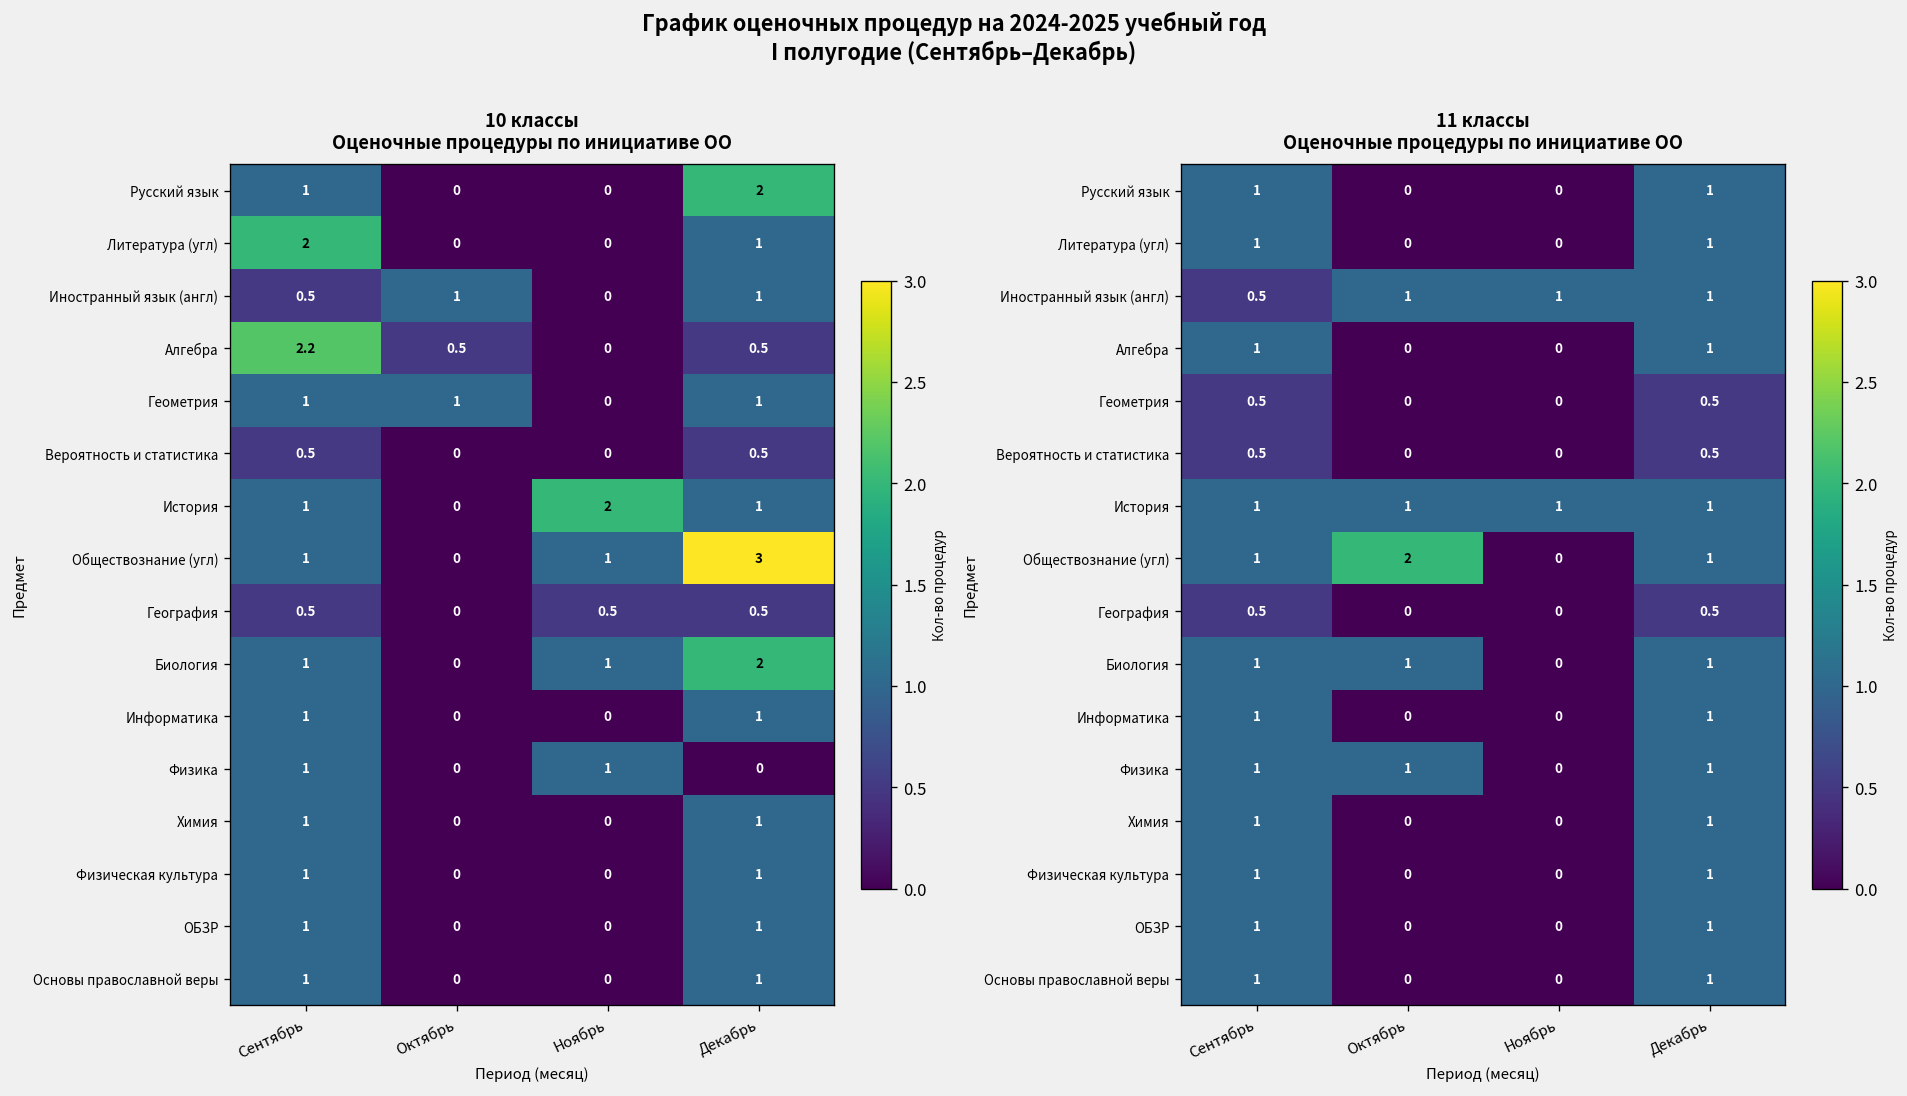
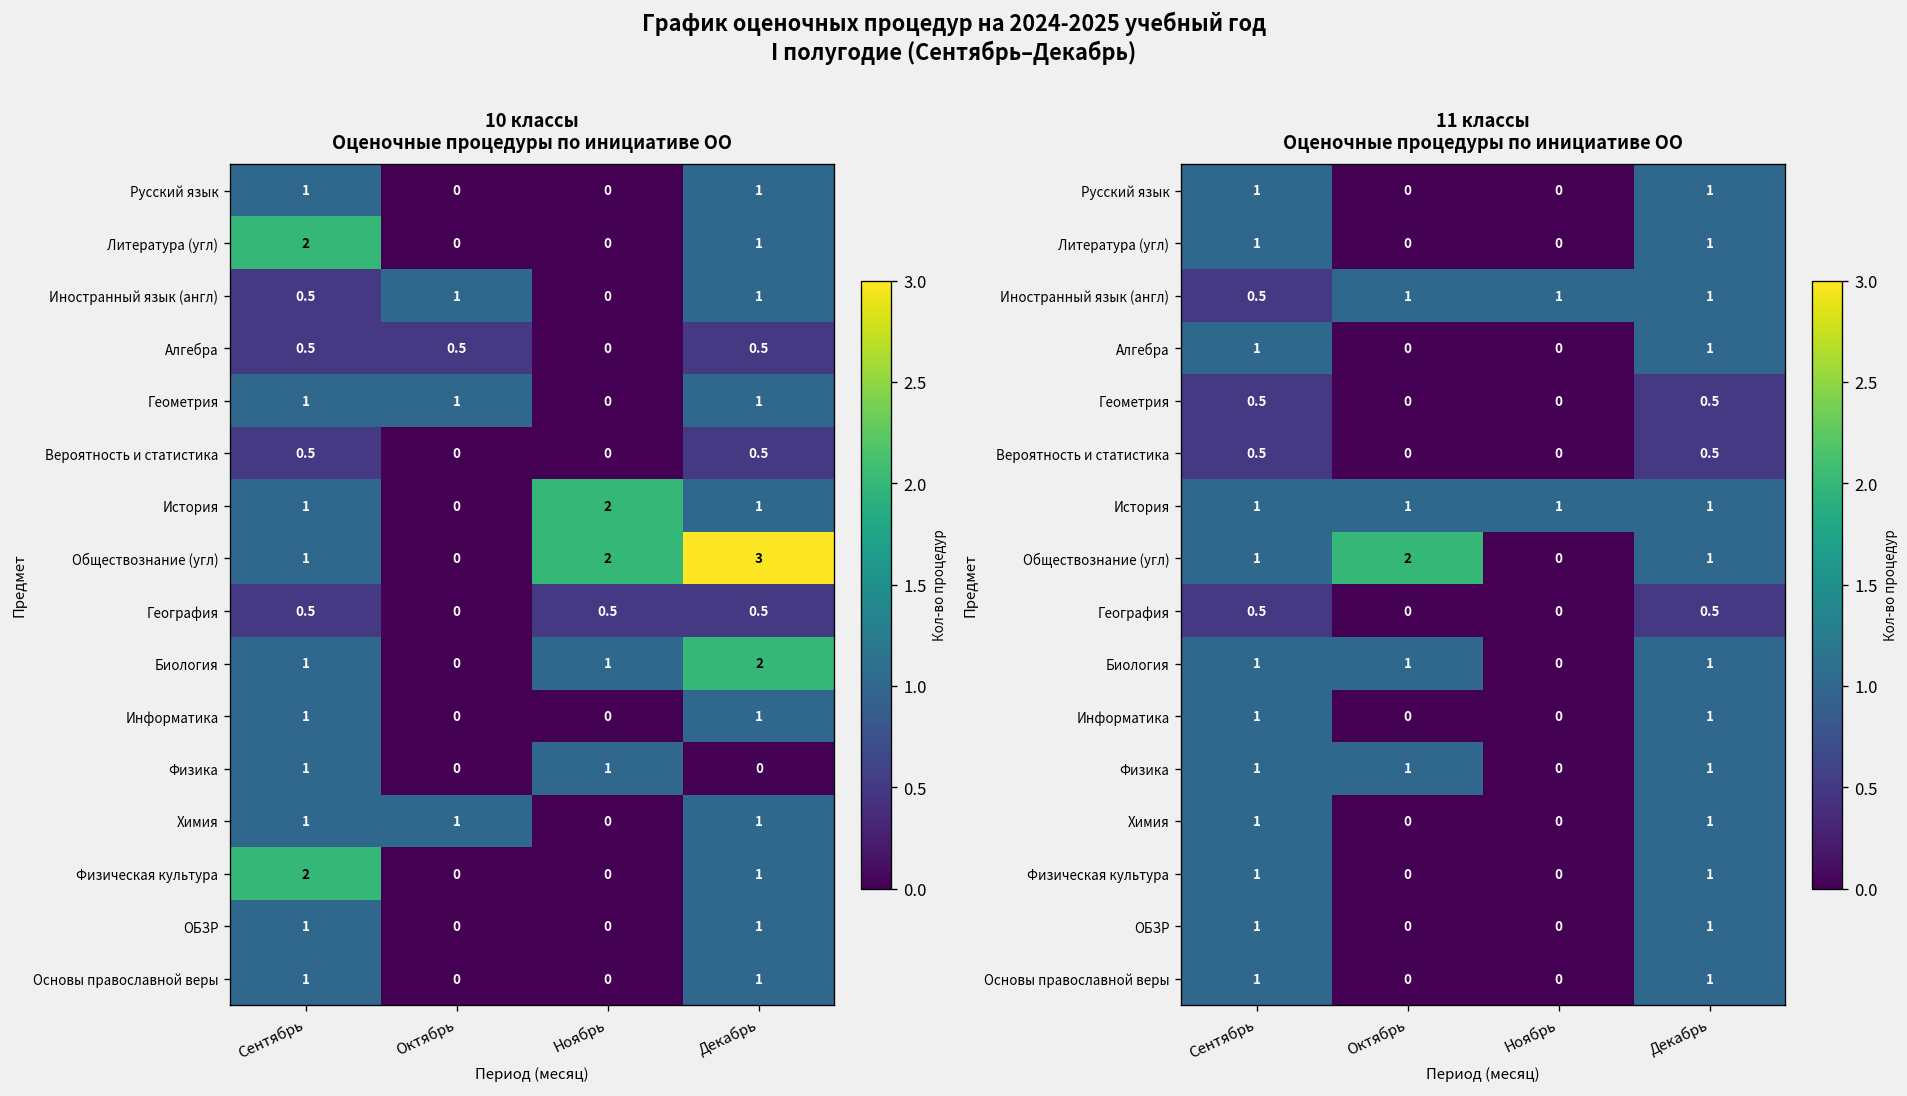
10 классы Оценочные процедуры по инициативе ОО, Русский язык, Декабрь: 2 -> 1
10 классы Оценочные процедуры по инициативе ОО, Алгебра, Сентябрь: 2.2 -> 0.5
10 классы Оценочные процедуры по инициативе ОО, Обществознание (угл), Ноябрь: 1 -> 2
10 классы Оценочные процедуры по инициативе ОО, Химия, Октябрь: 0 -> 1
10 классы Оценочные процедуры по инициативе ОО, Физическая культура, Сентябрь: 1 -> 2
